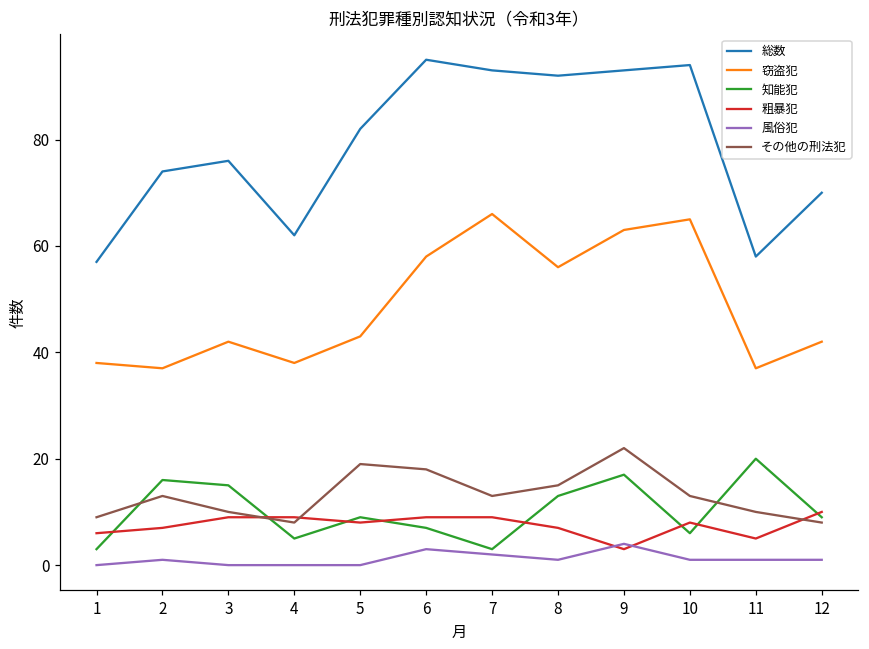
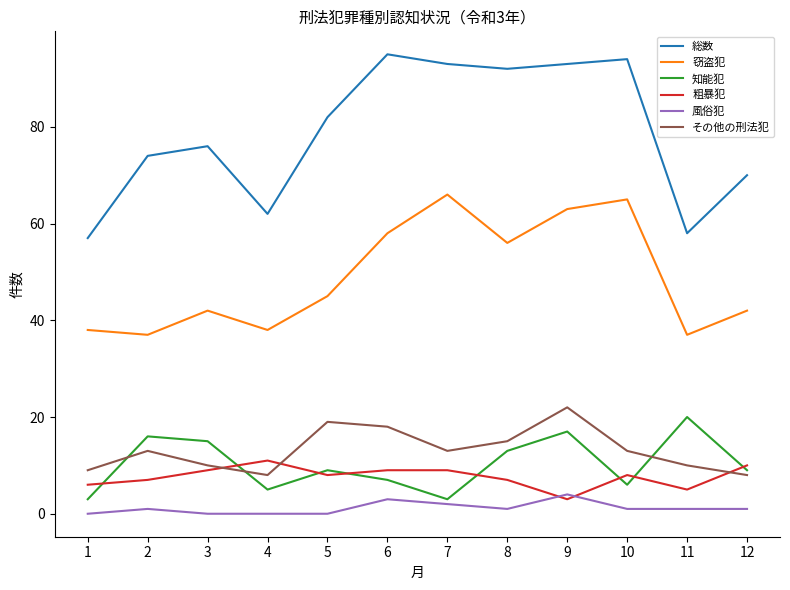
粗暴犯, 4: 9 -> 11
窃盗犯, 5: 43 -> 45
